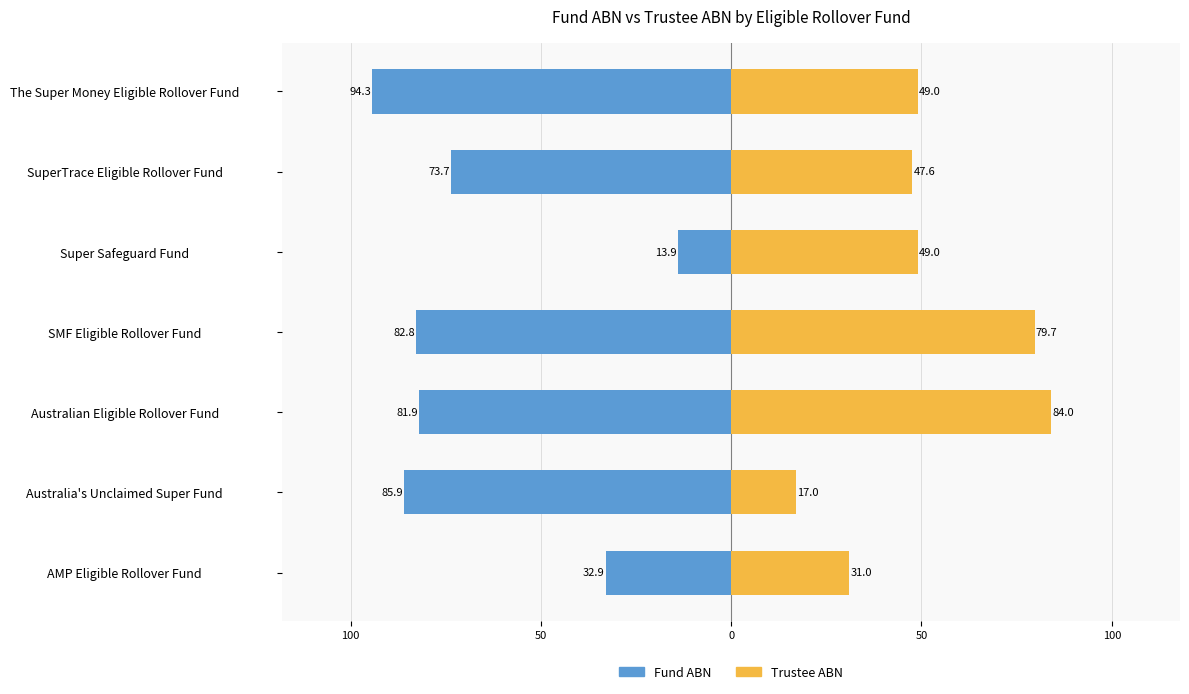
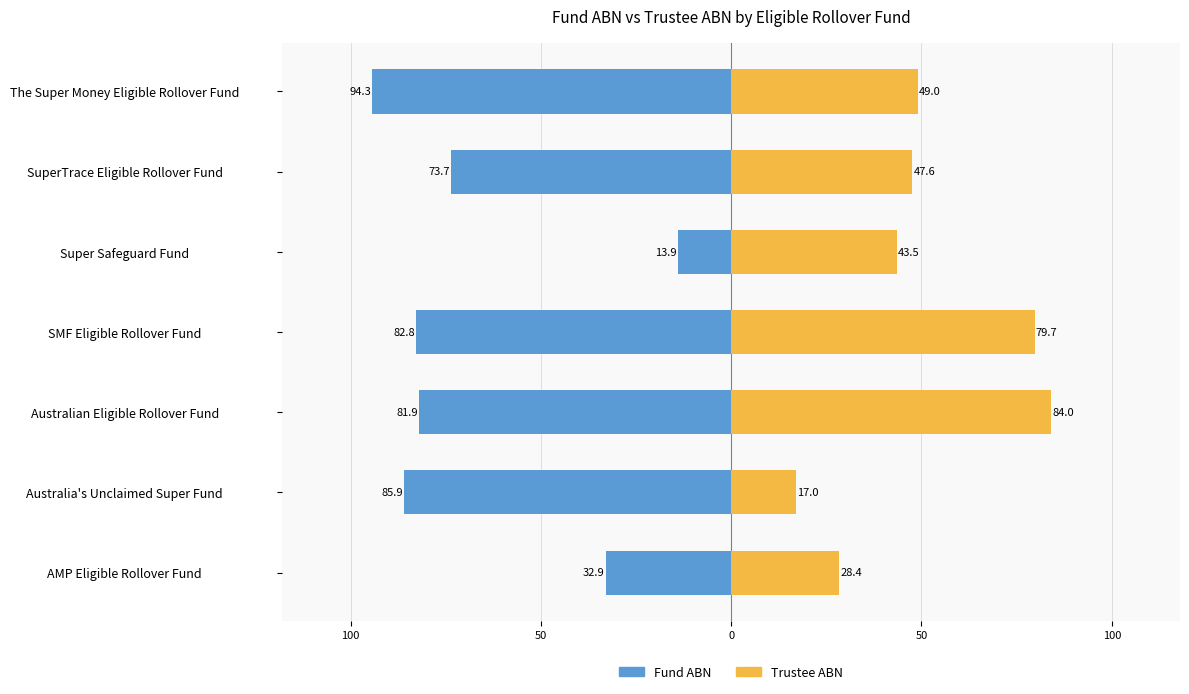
Trustee ABN, Super Safeguard Fund: 49.0 -> 43.5
Trustee ABN, AMP Eligible Rollover Fund: 31.0 -> 28.4
